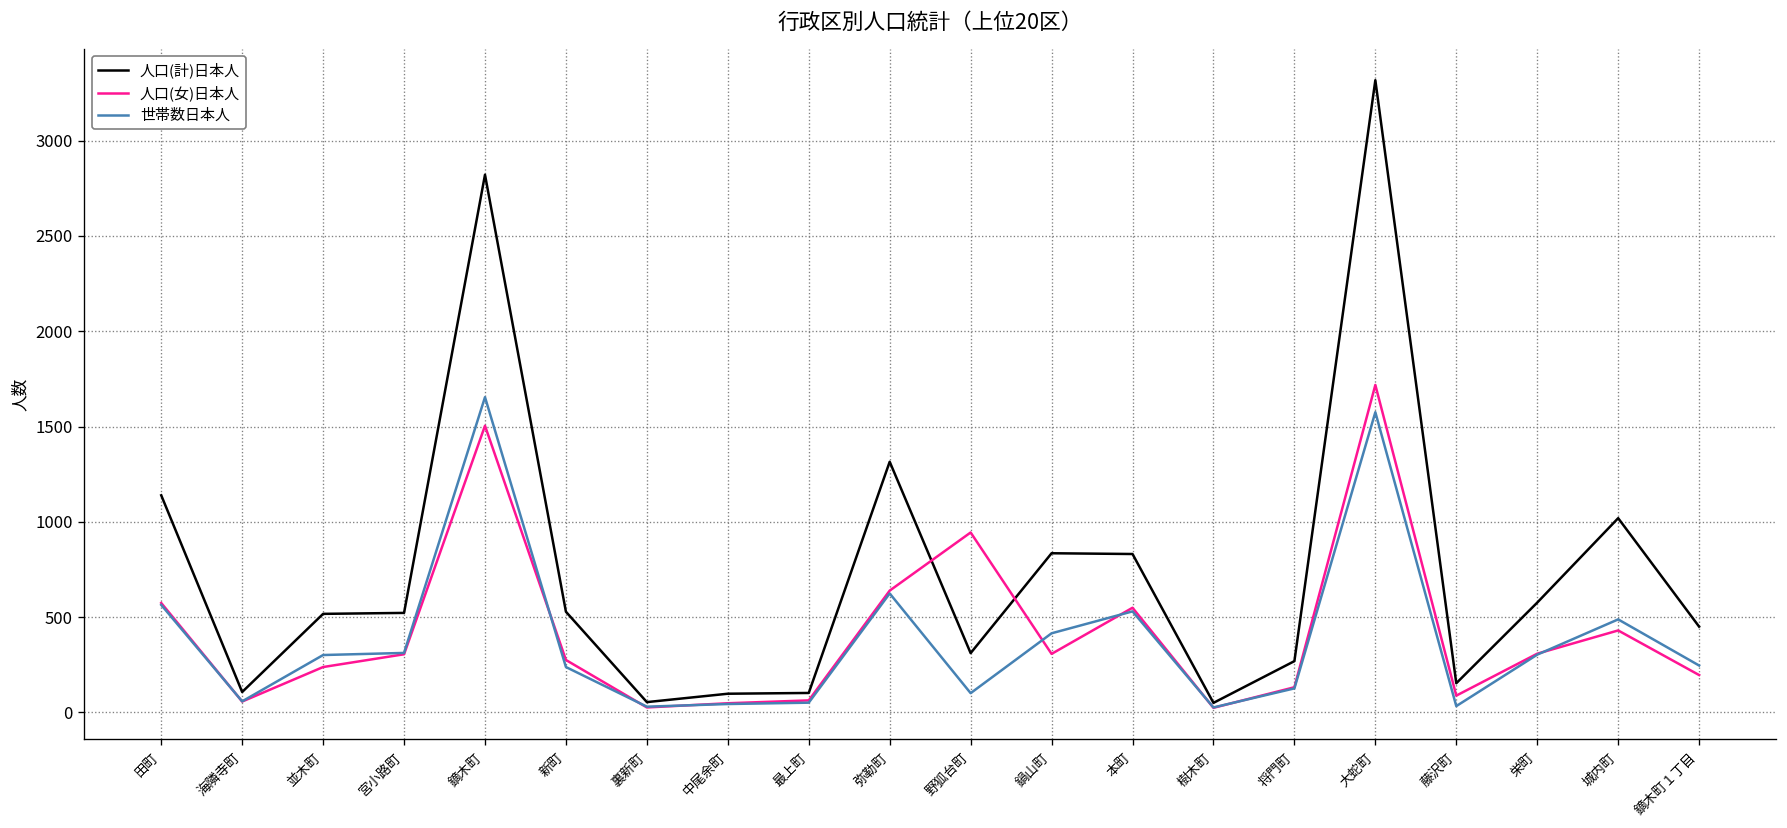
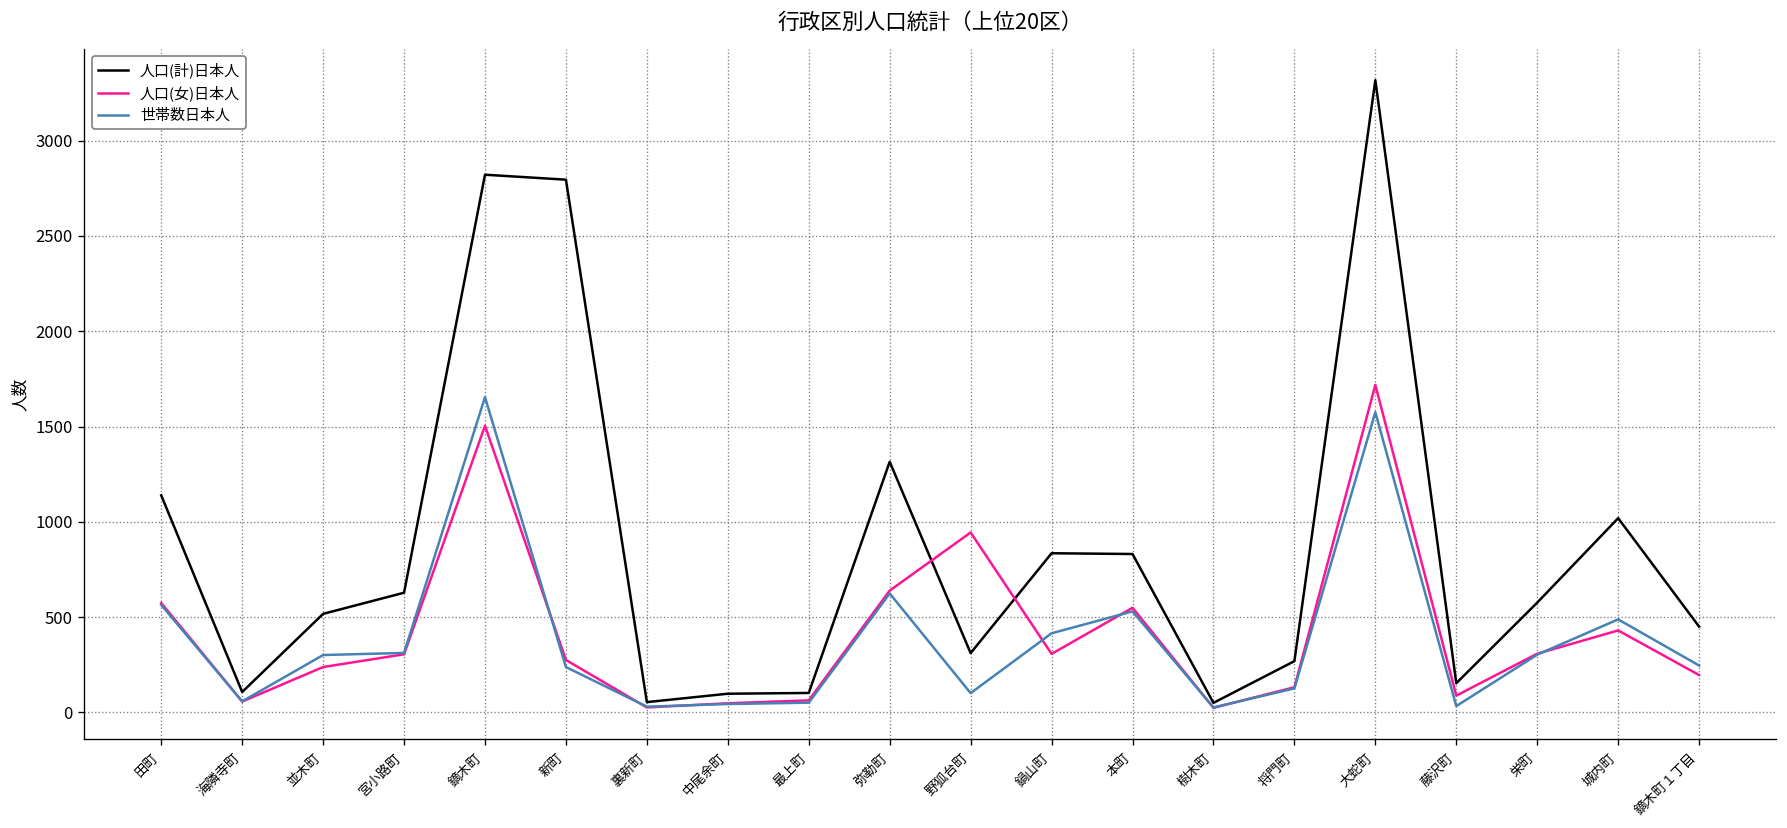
人口(計)日本人, 宮小路町: 520 -> 630
人口(計)日本人, 新町: 530 -> 2800
